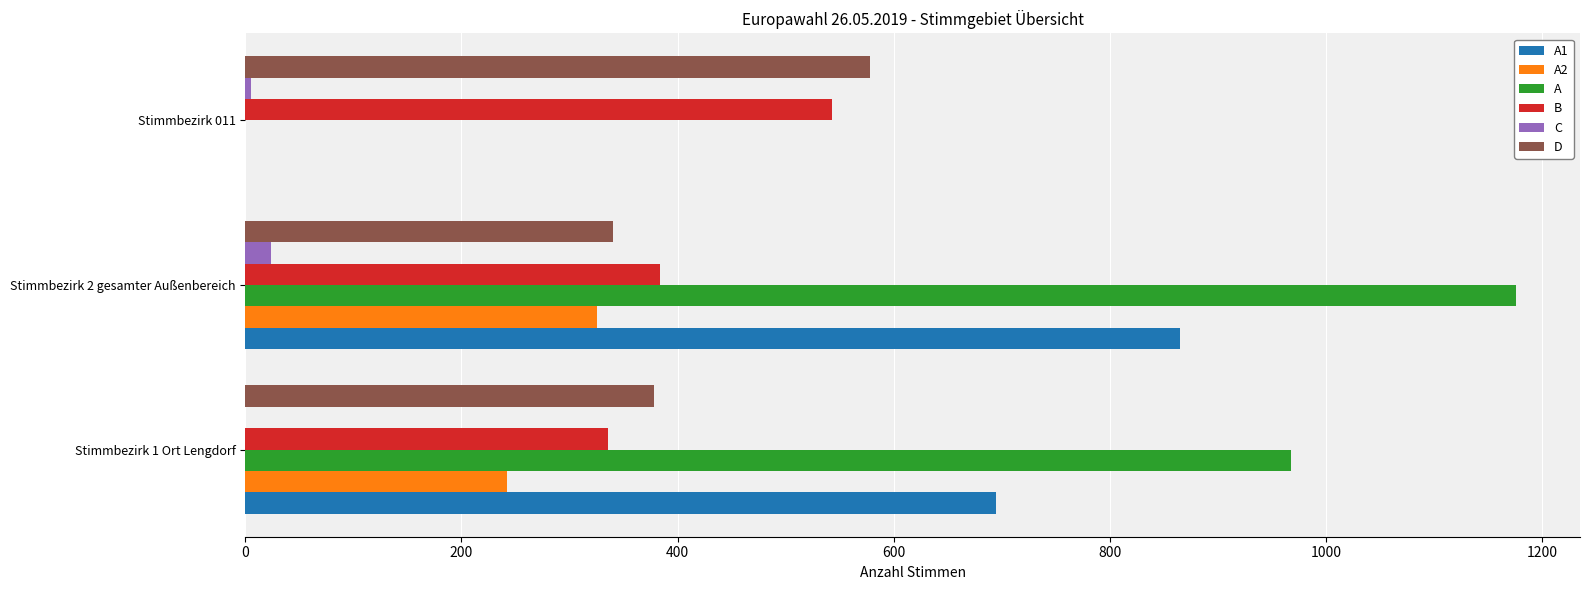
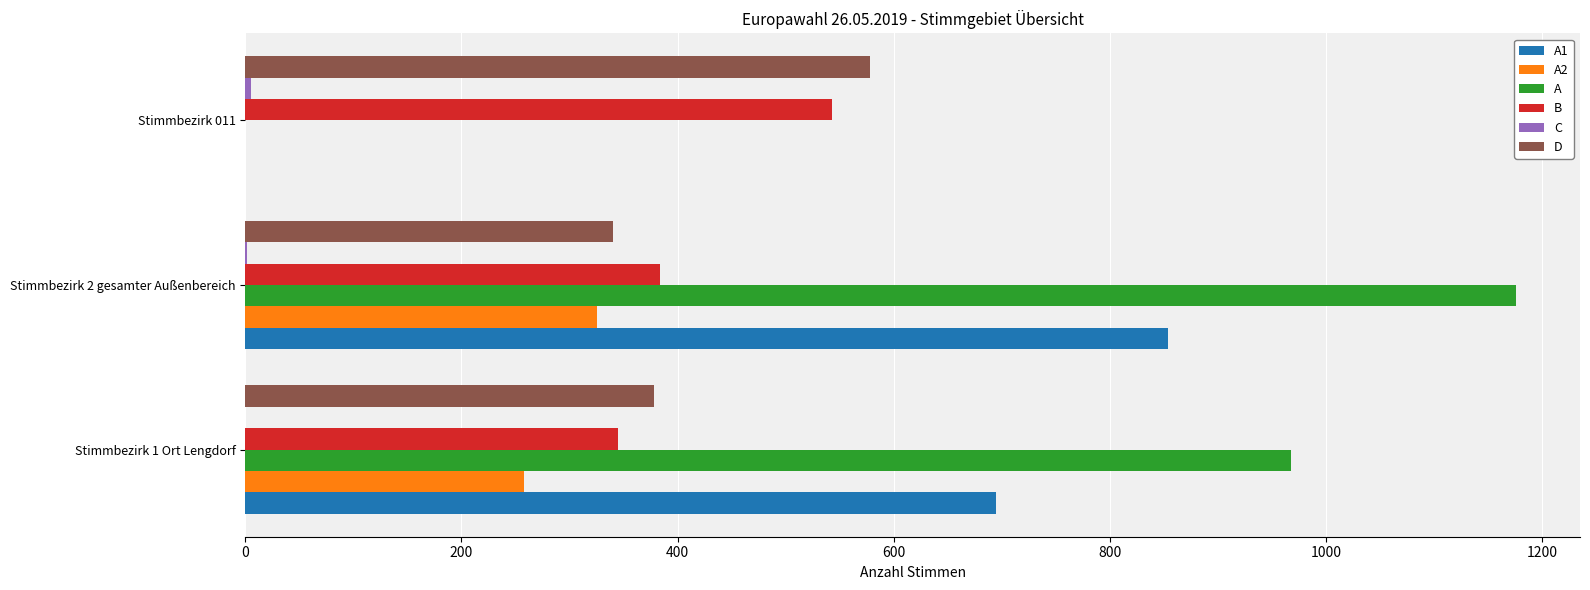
C, Stimmbezirk 2 gesamter Außenbereich: 24 -> 2
A1, Stimmbezirk 2 gesamter Außenbereich: 865 -> 854
B, Stimmbezirk 1 Ort Lengdorf: 336 -> 345
A2, Stimmbezirk 1 Ort Lengdorf: 242 -> 258
